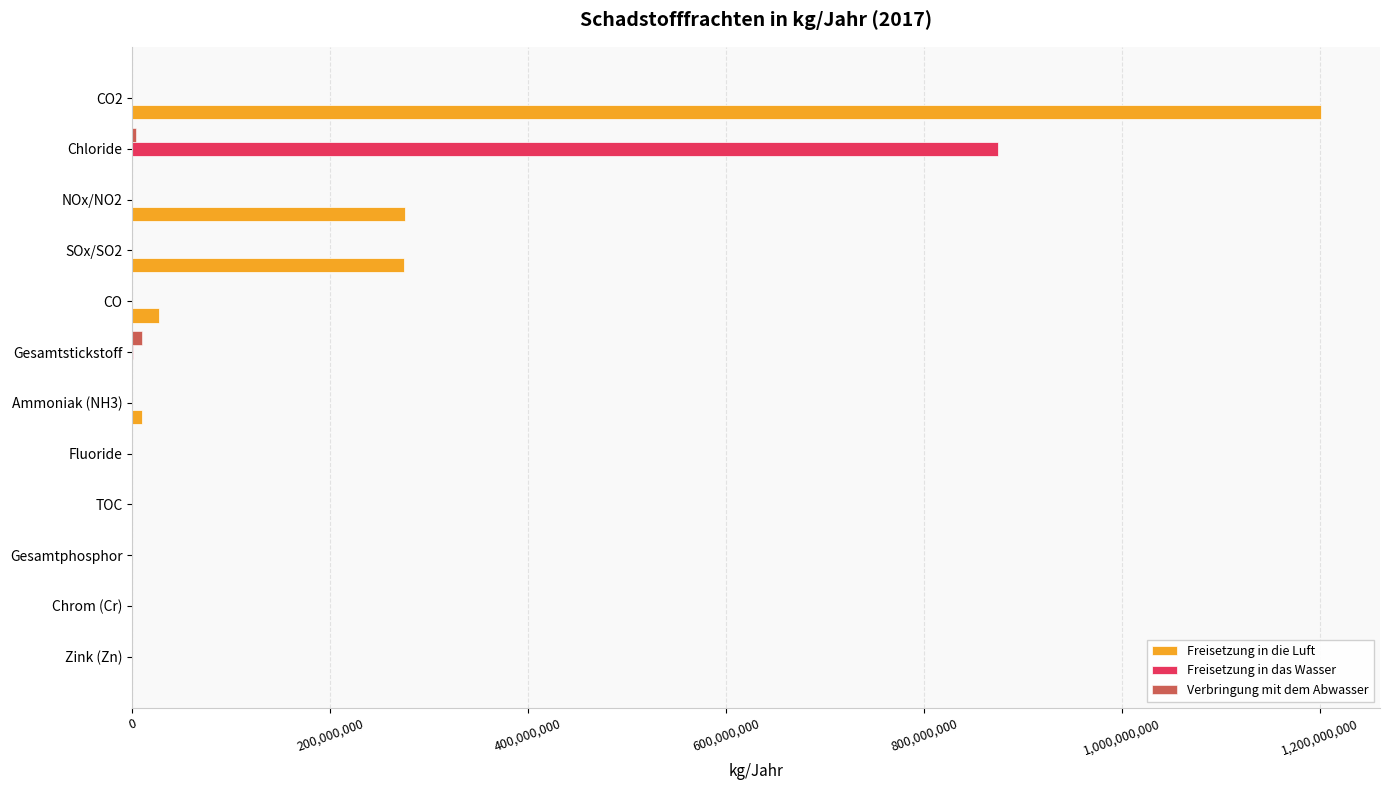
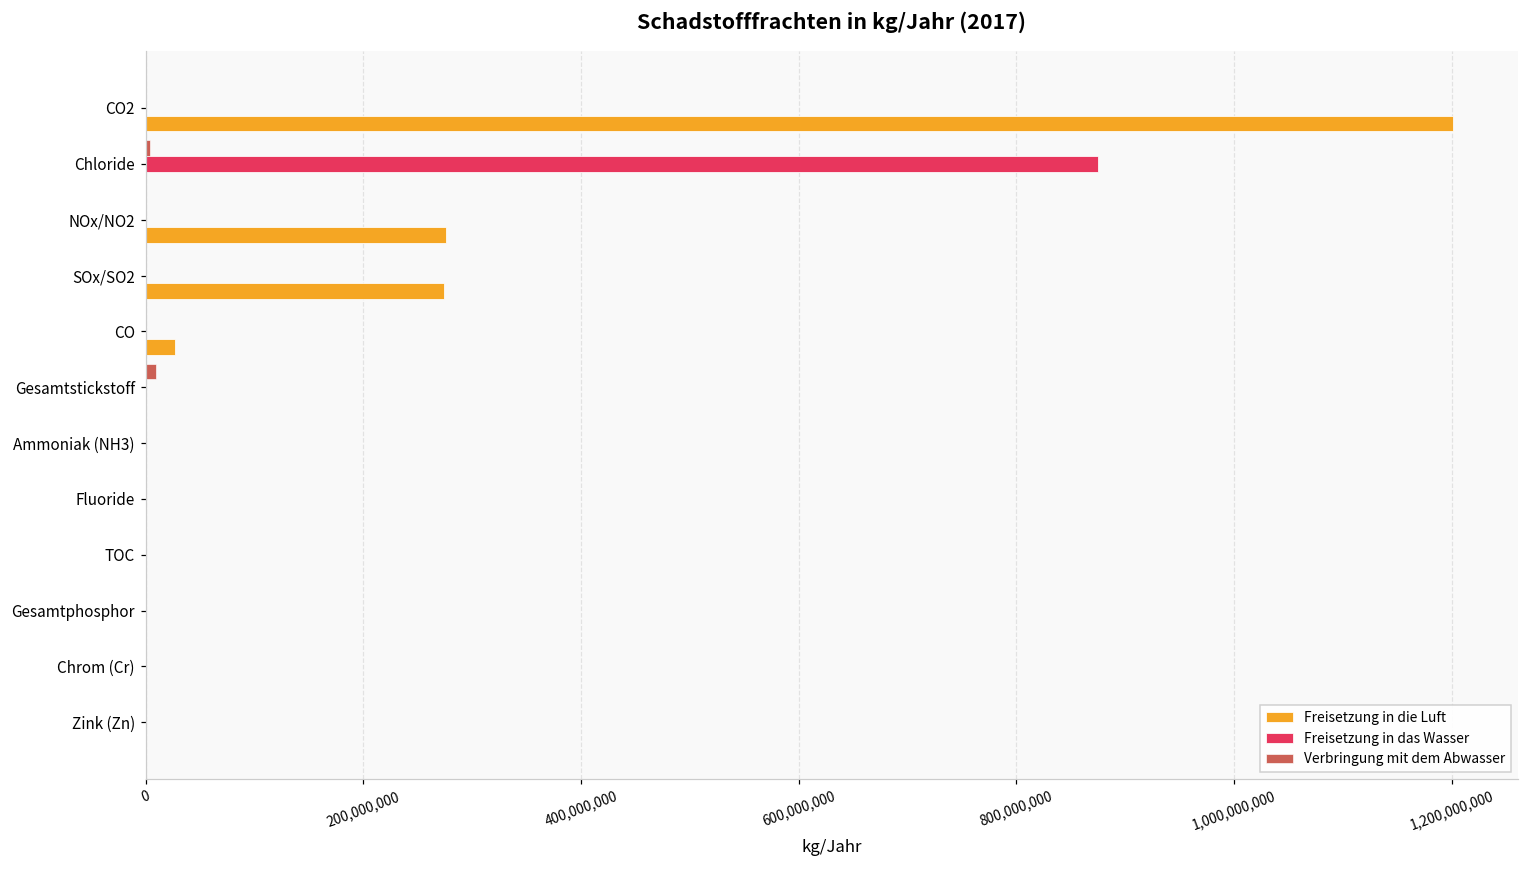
Freisetzung in die Luft, Ammoniak (NH3): 10,000,000 -> 0
